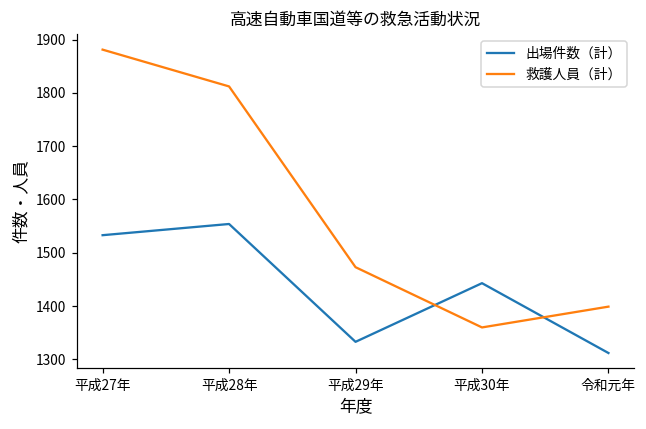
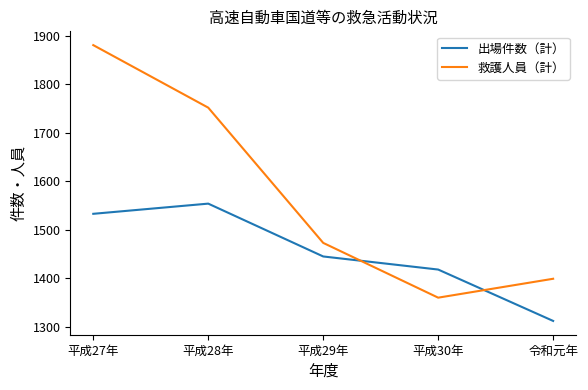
救護人員（計）, 平成28年: 1810 -> 1750
出場件数（計）, 平成29年: 1330 -> 1450
出場件数（計）, 平成30年: 1440 -> 1420
